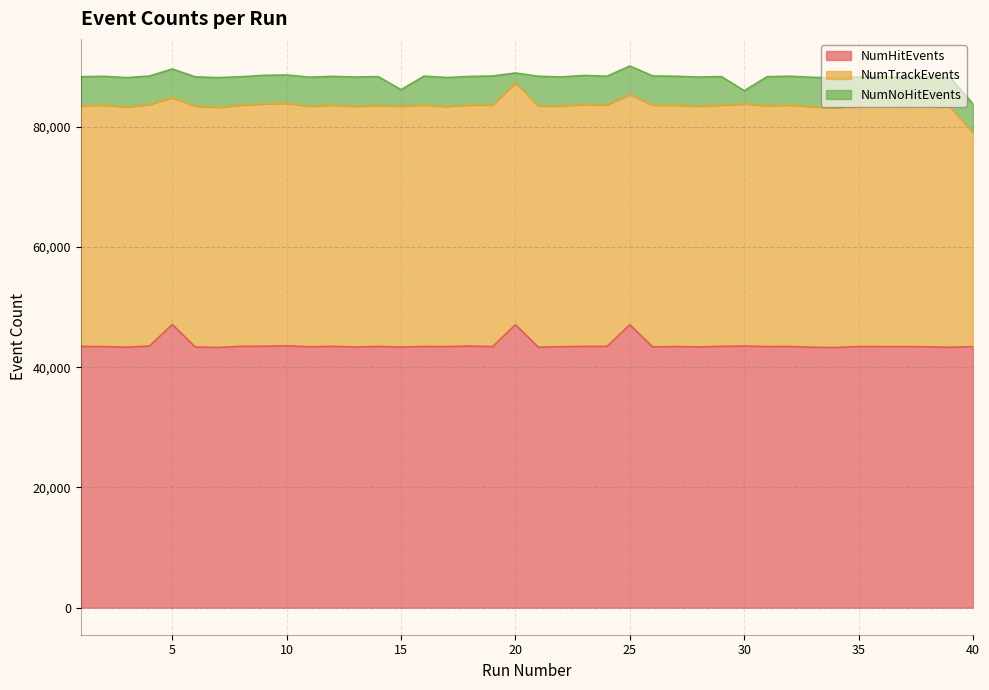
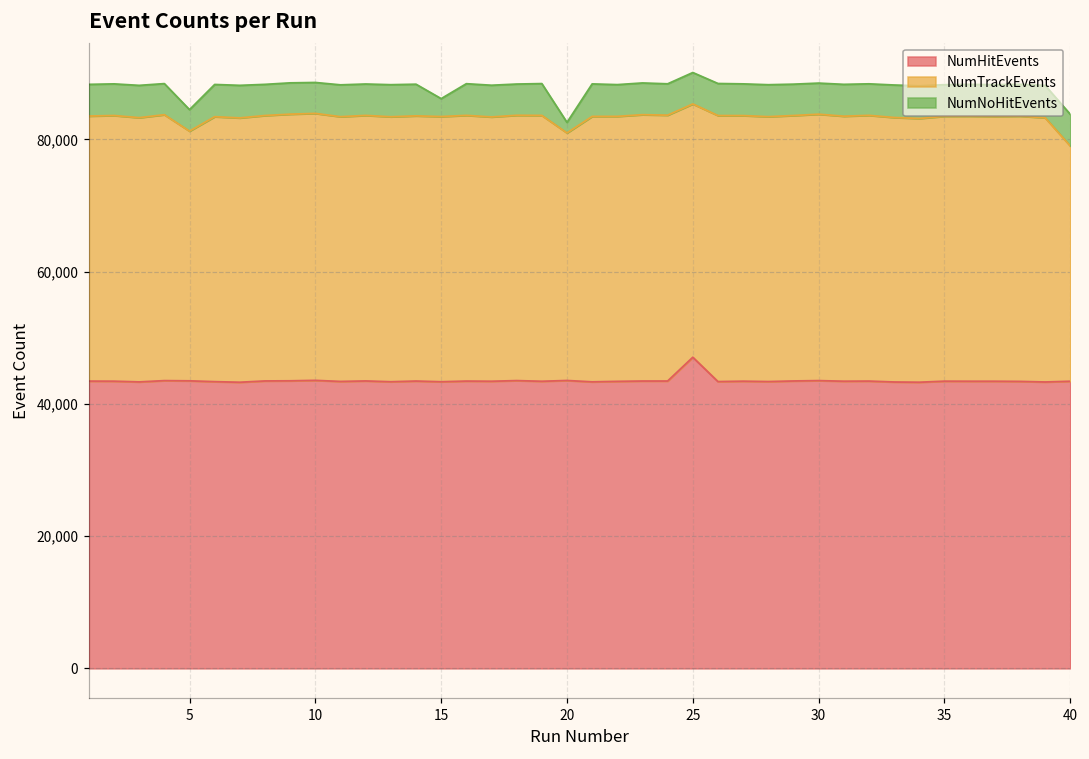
NumHitEvents, 5: 47,000 -> 43,000
NumNoHitEvents, 5: 5,000 -> 3,000
NumHitEvents, 20: 47,000 -> 44,000
NumTrackEvents, 20: 40,000 -> 37,000
NumNoHitEvents, 30: 2,000 -> 5,000
